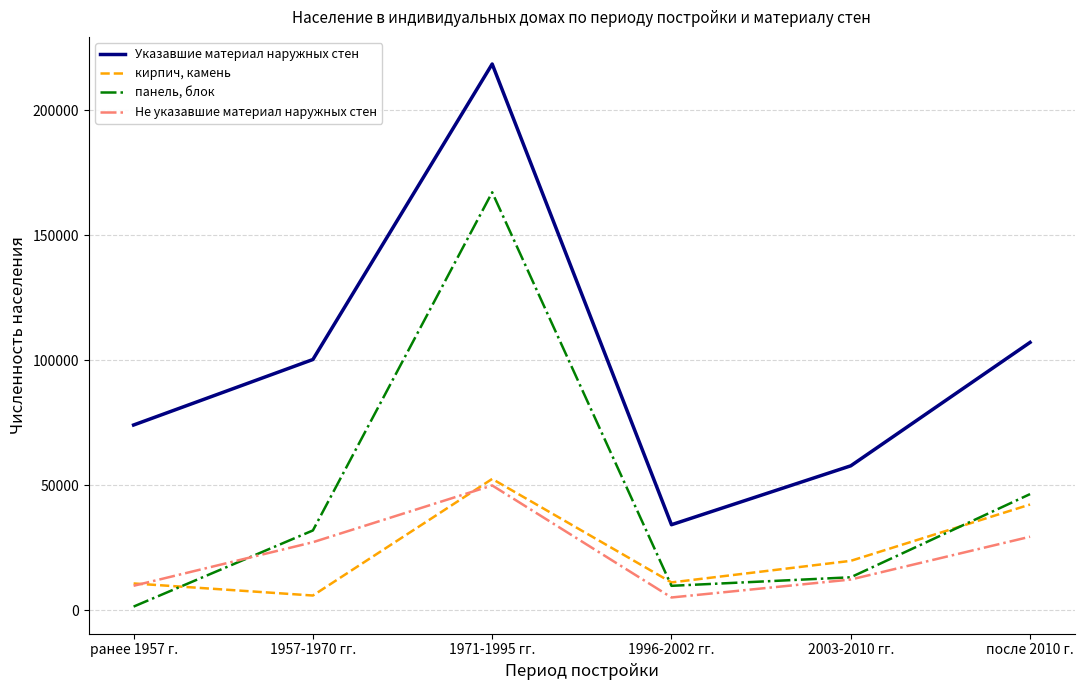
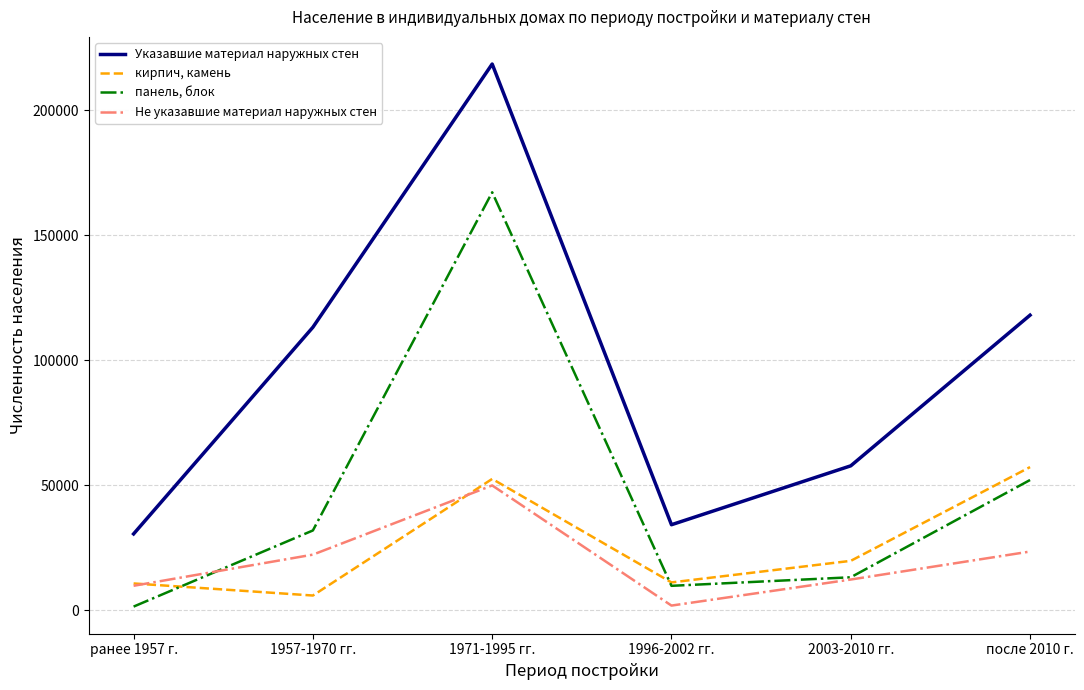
Указавшие материал наружных стен, ранее 1957 г.: 74000 -> 31000
Указавшие материал наружных стен, 1957-1970 гг.: 100000 -> 113000
Не указавшие материал наружных стен, 1957-1970 гг.: 27000 -> 22000
Не указавшие материал наружных стен, 1996-2002 гг.: 5000 -> 2000
Указавшие материал наружных стен, после 2010 г.: 107000 -> 118000
кирпич, камень, после 2010 г.: 42000 -> 57000
панель, блок, после 2010 г.: 46000 -> 52000
Не указавшие материал наружных стен, после 2010 г.: 29000 -> 23000
